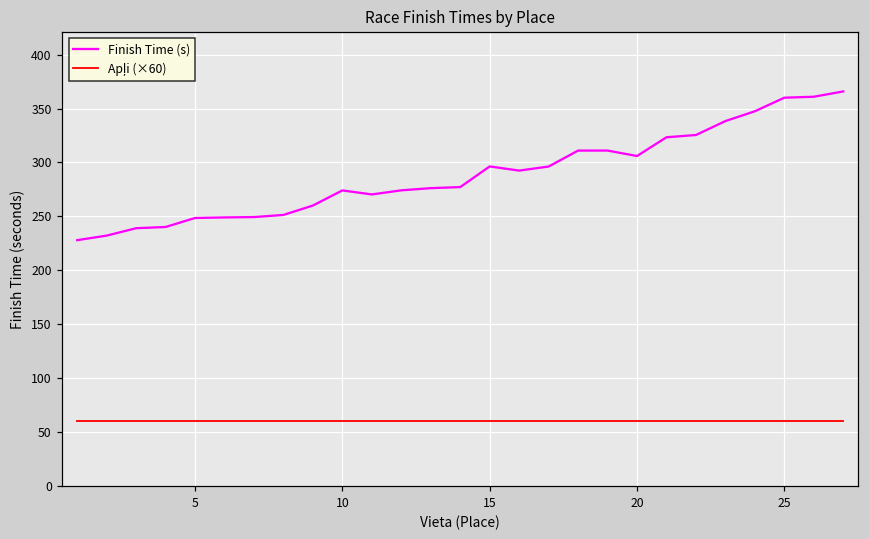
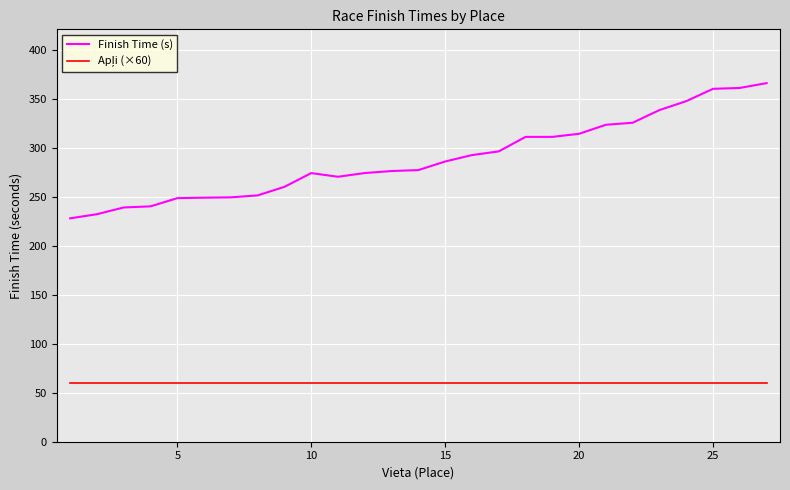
Finish Time (s), 15: 300 -> 290
Finish Time (s), 20: 306 -> 314
